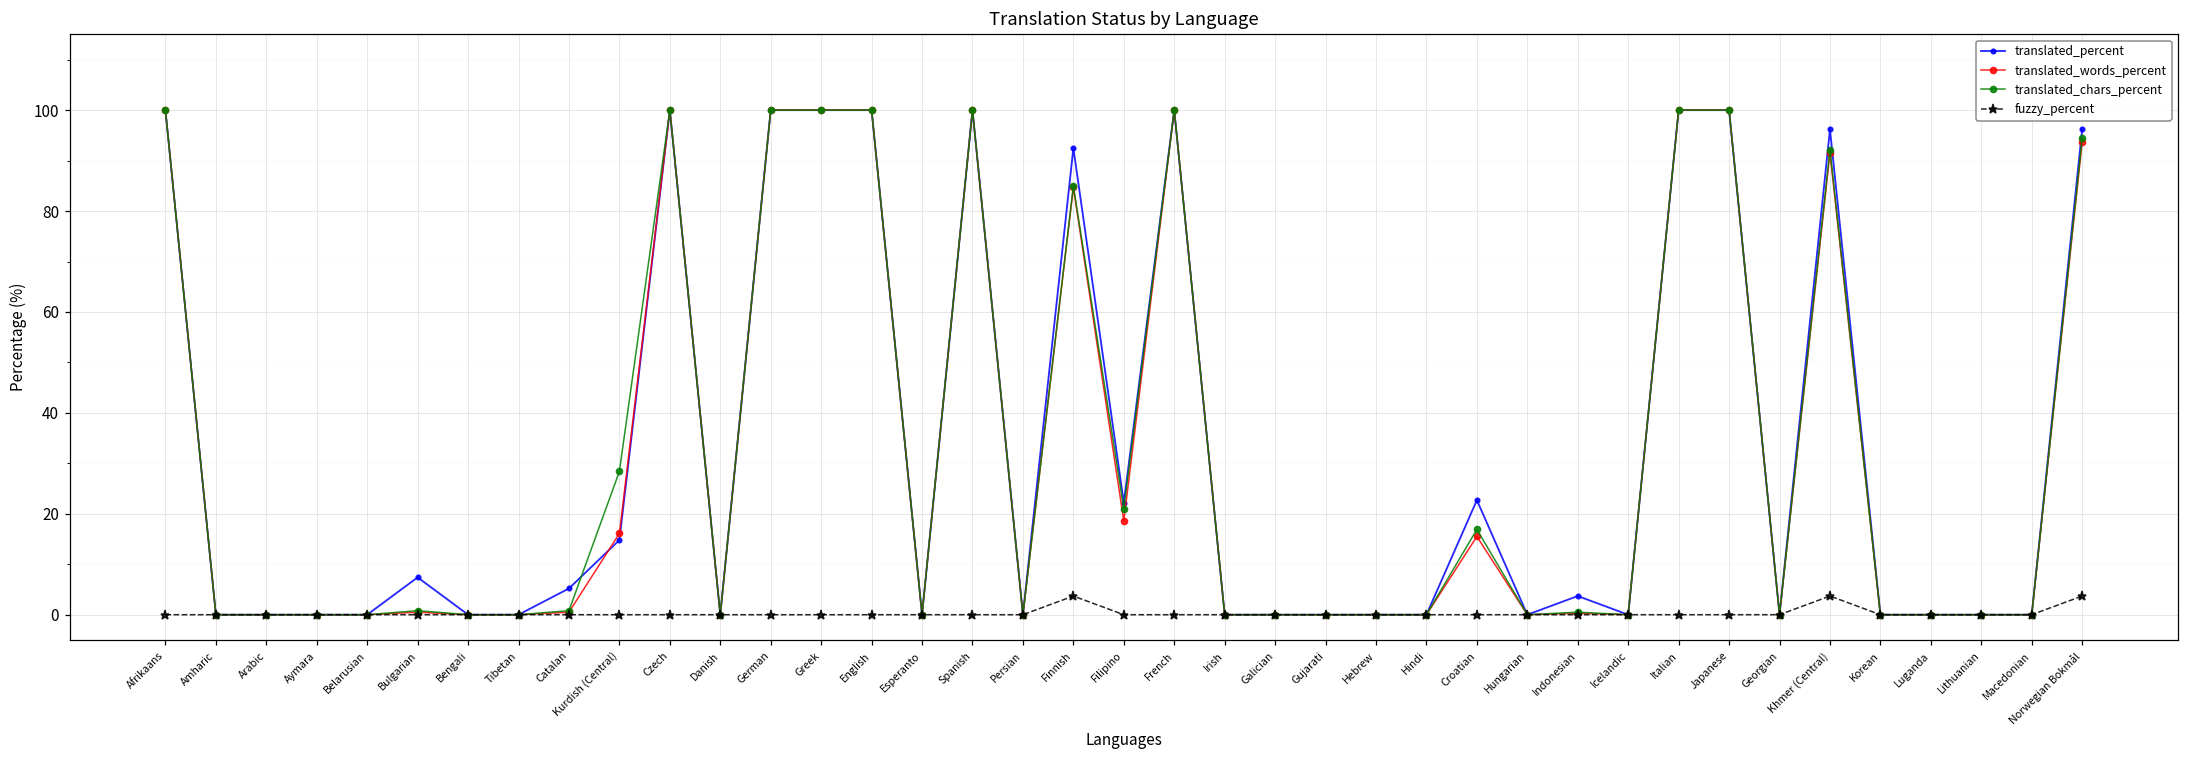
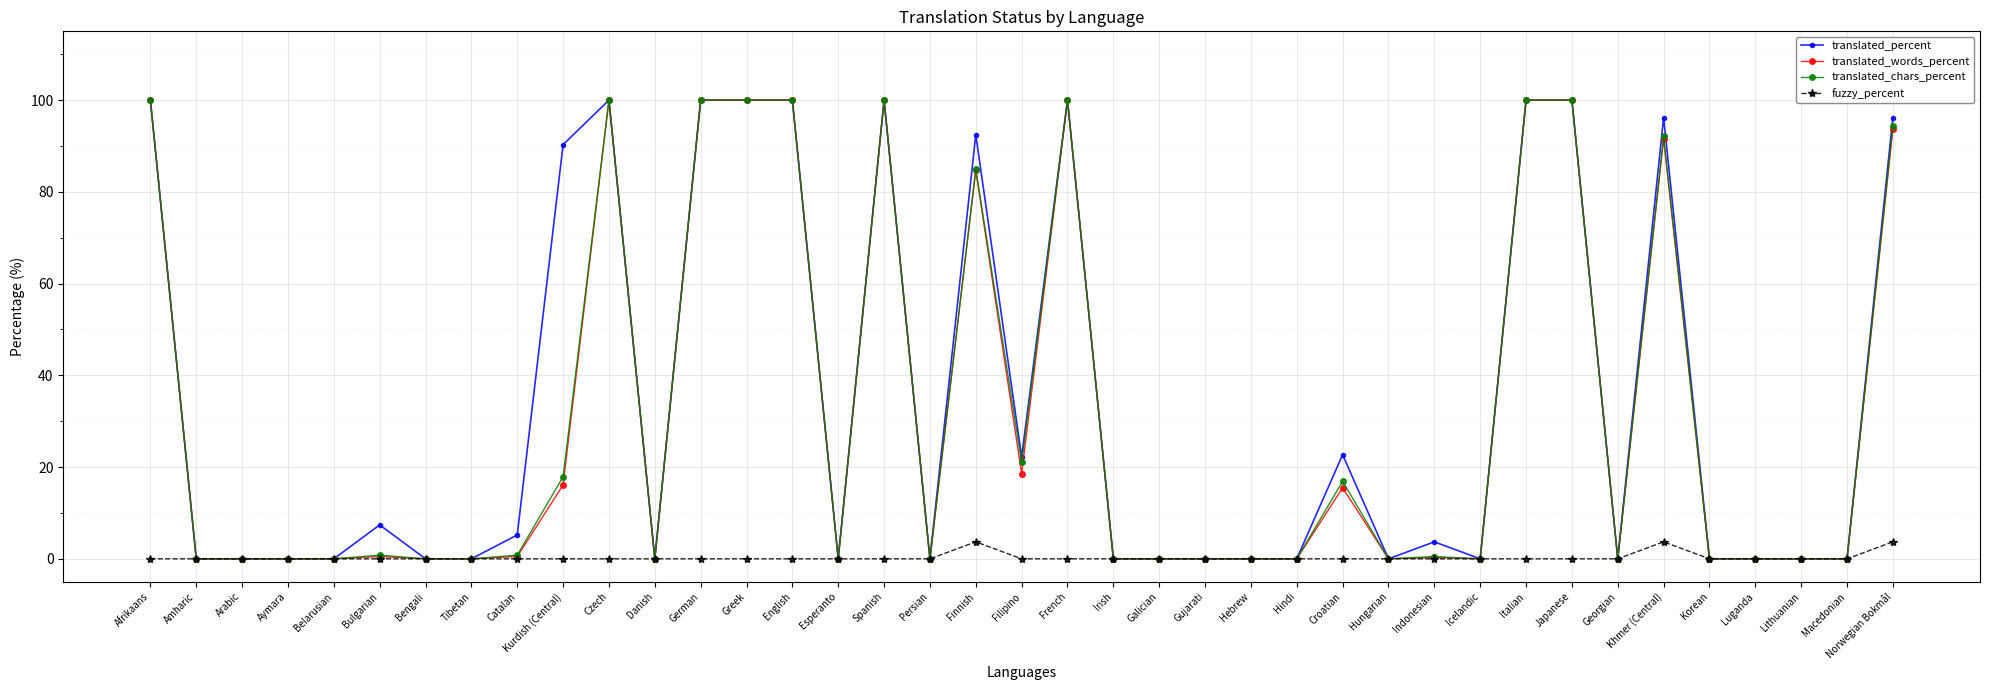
translated_percent, Kurdish (Central): 15 -> 90
translated_chars_percent, Kurdish (Central): 28 -> 18
